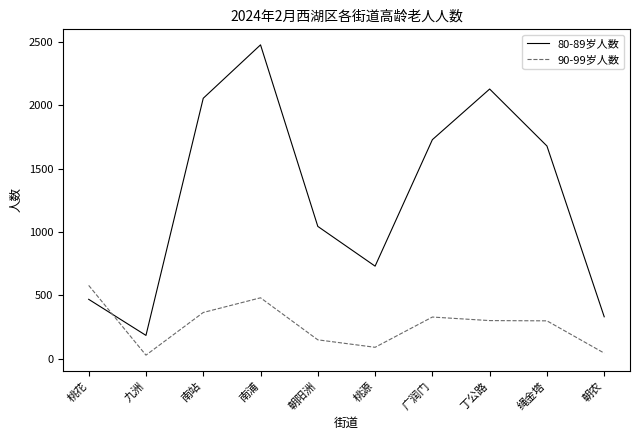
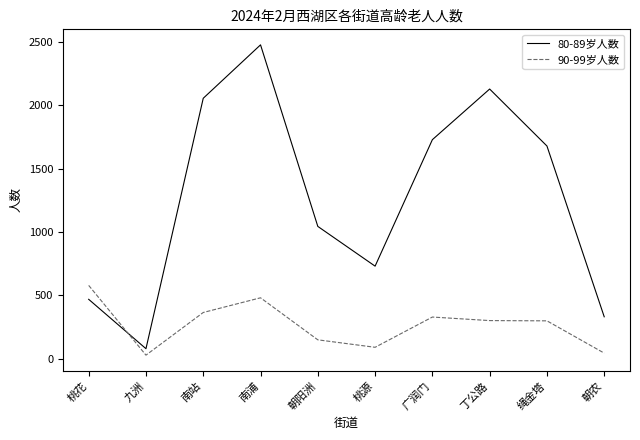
80-89岁人数, 九洲: 180 -> 80
